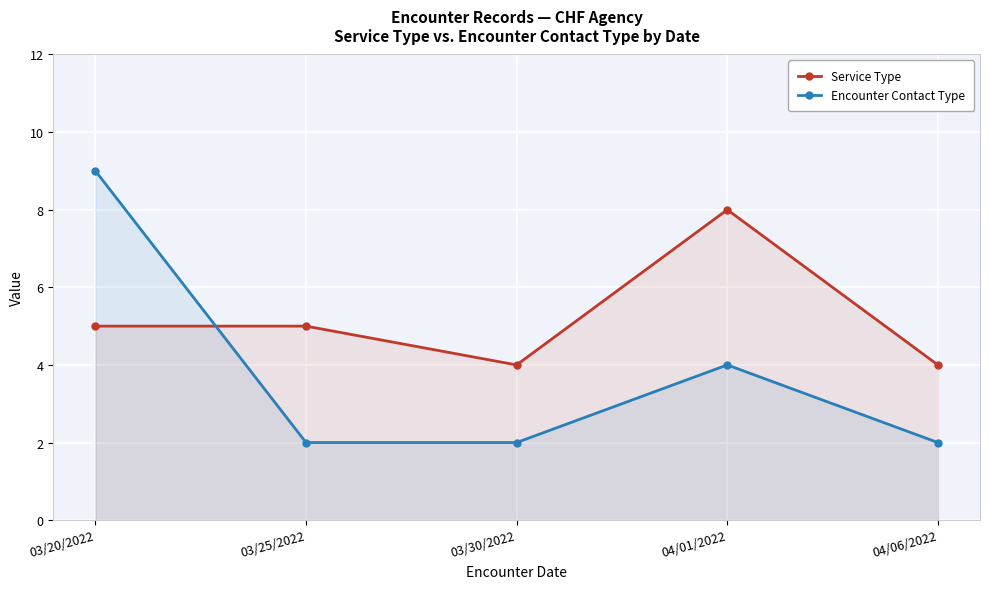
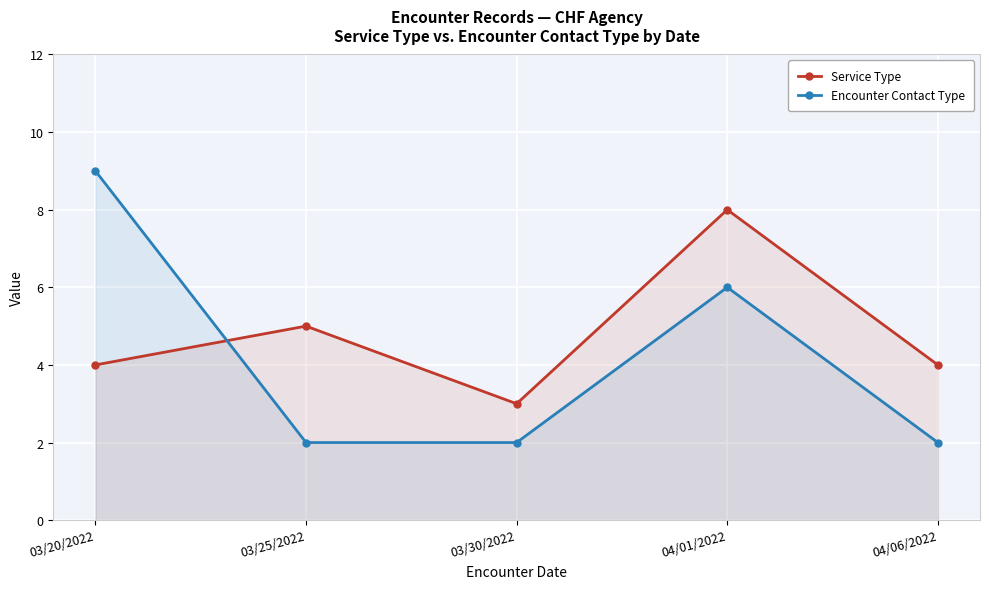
Service Type, 03/20/2022: 5 -> 4
Service Type, 03/30/2022: 4 -> 3
Encounter Contact Type, 04/01/2022: 4 -> 6
